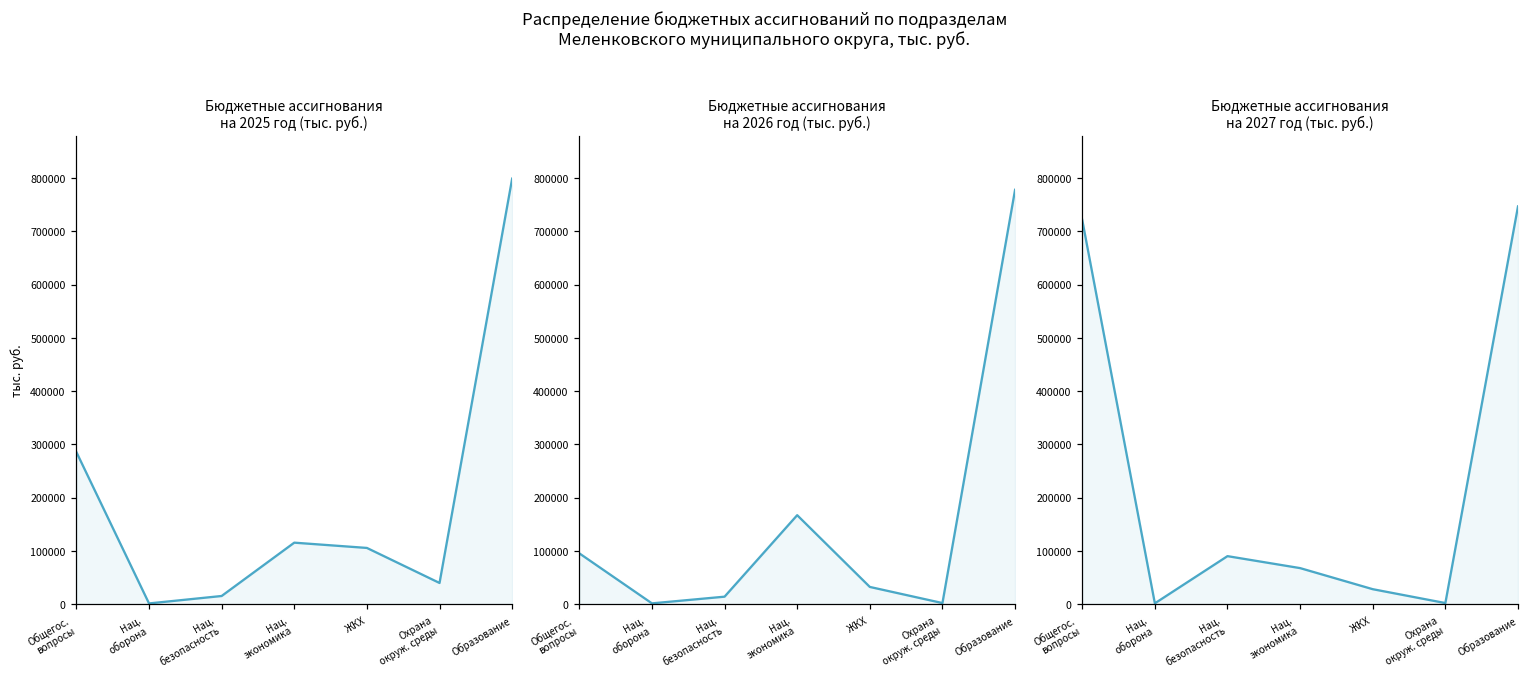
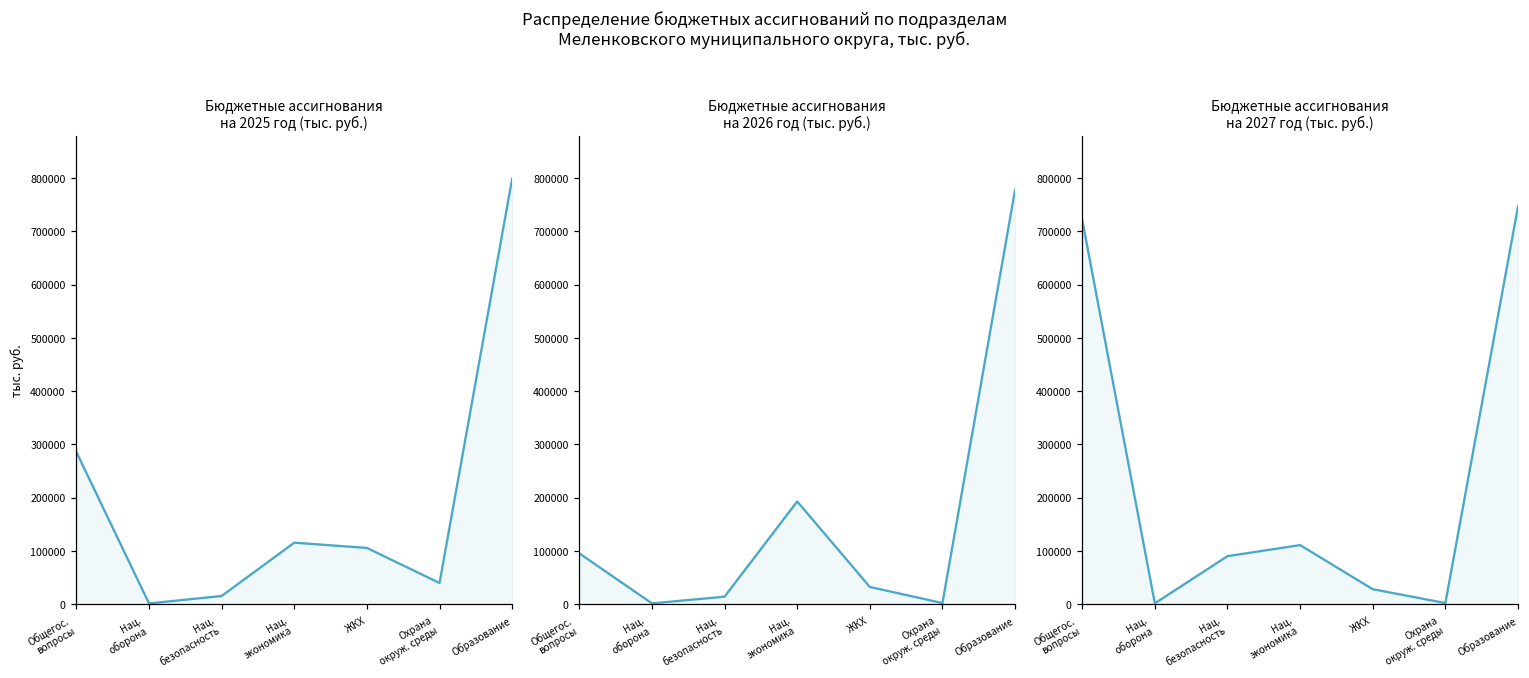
Бюджетные ассигнования на 2026 год (тыс. руб.), Нац. экономика: 170000 -> 190000
Бюджетные ассигнования на 2027 год (тыс. руб.), Нац. экономика: 70000 -> 110000
